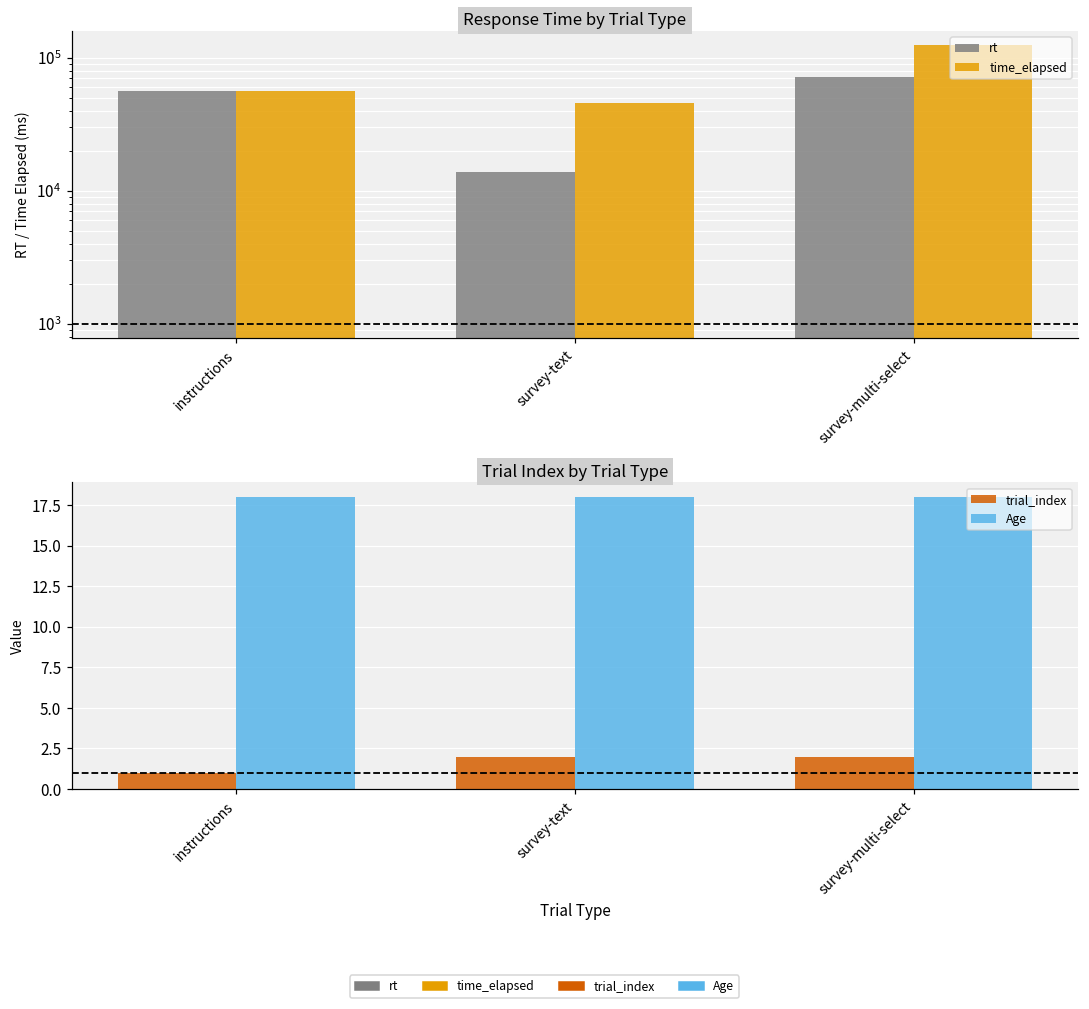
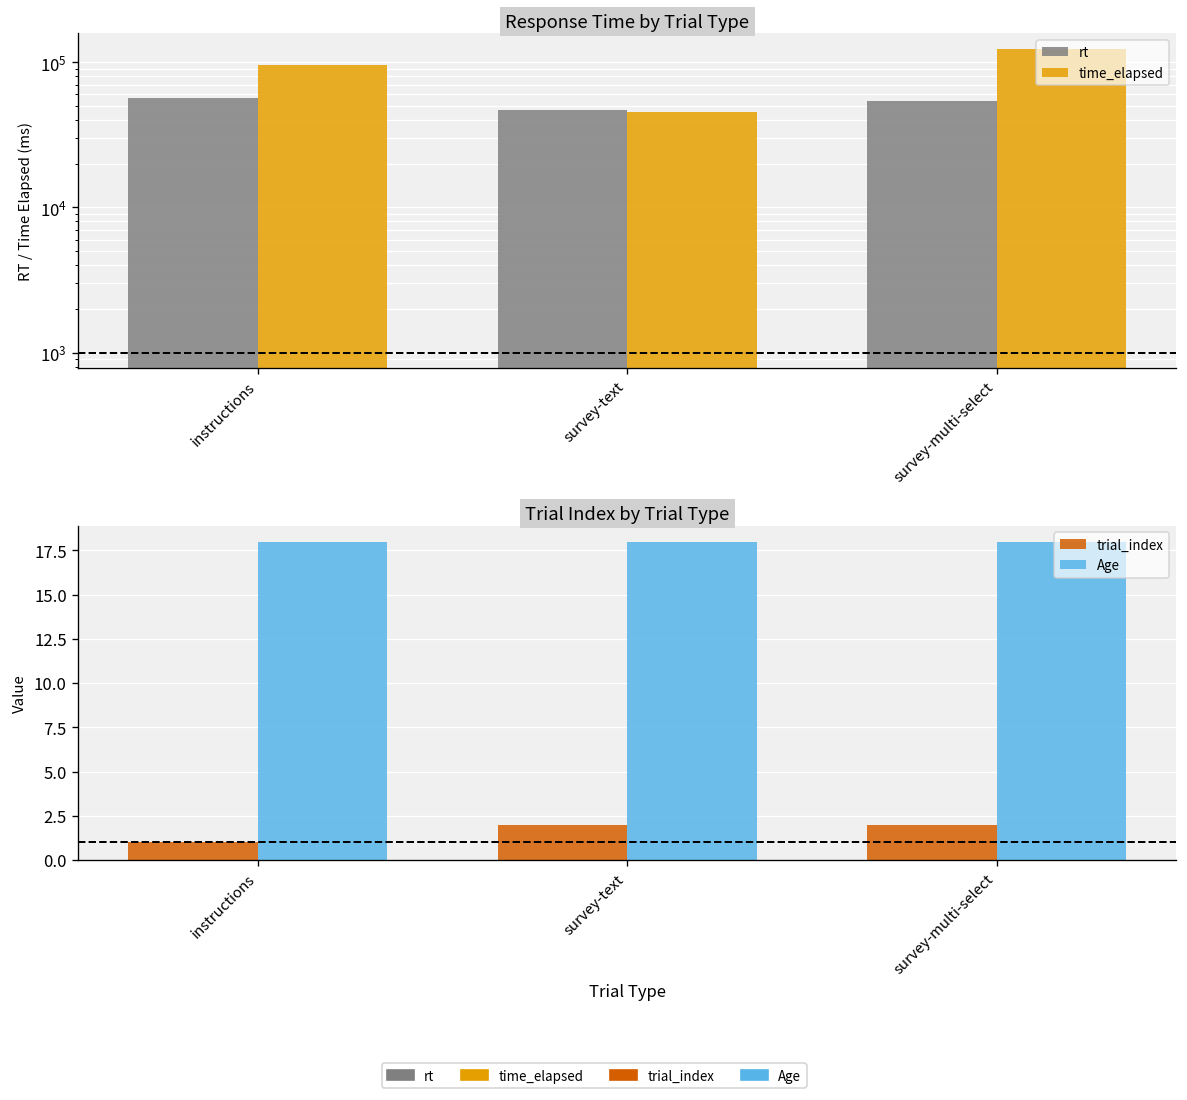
Response Time by Trial Type, time_elapsed, instructions: 60000 -> 100000
Response Time by Trial Type, rt, survey-text: 14000 -> 47000
Response Time by Trial Type, rt, survey-multi-select: 70000 -> 50000
